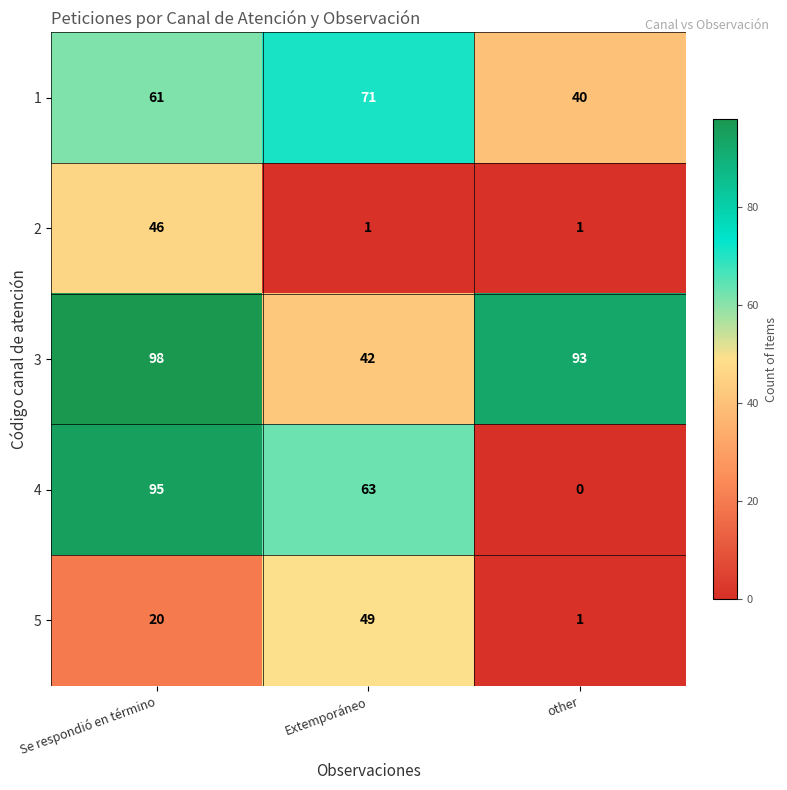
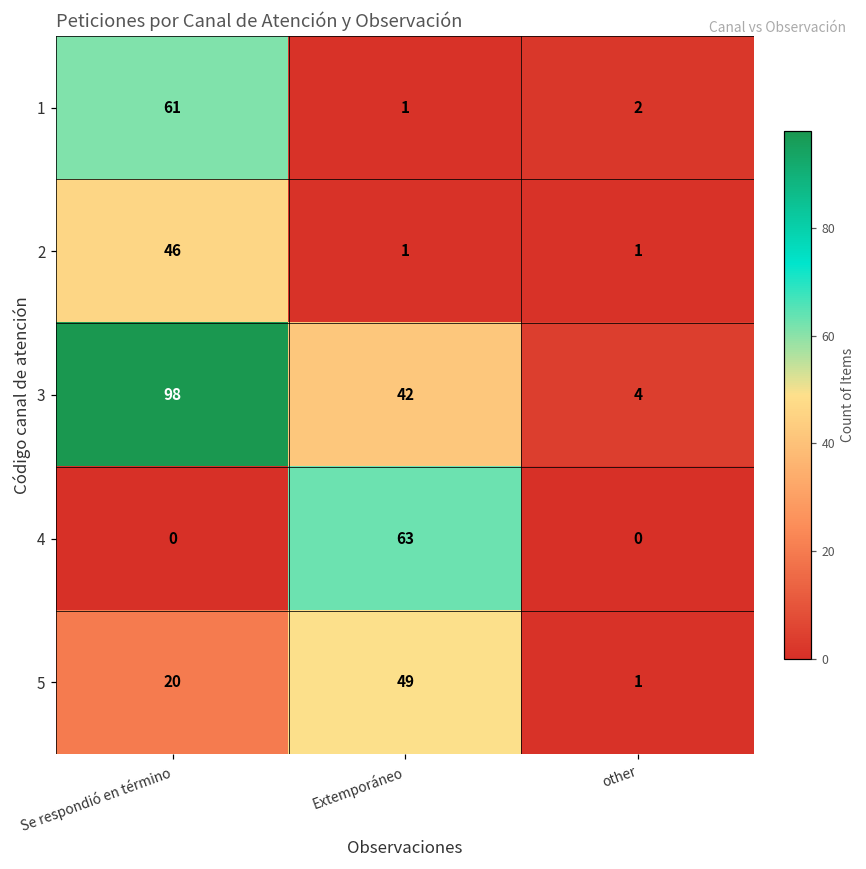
1, Extemporáneo: 71 -> 1
1, other: 40 -> 2
3, other: 93 -> 4
4, Se respondió en término: 95 -> 0
